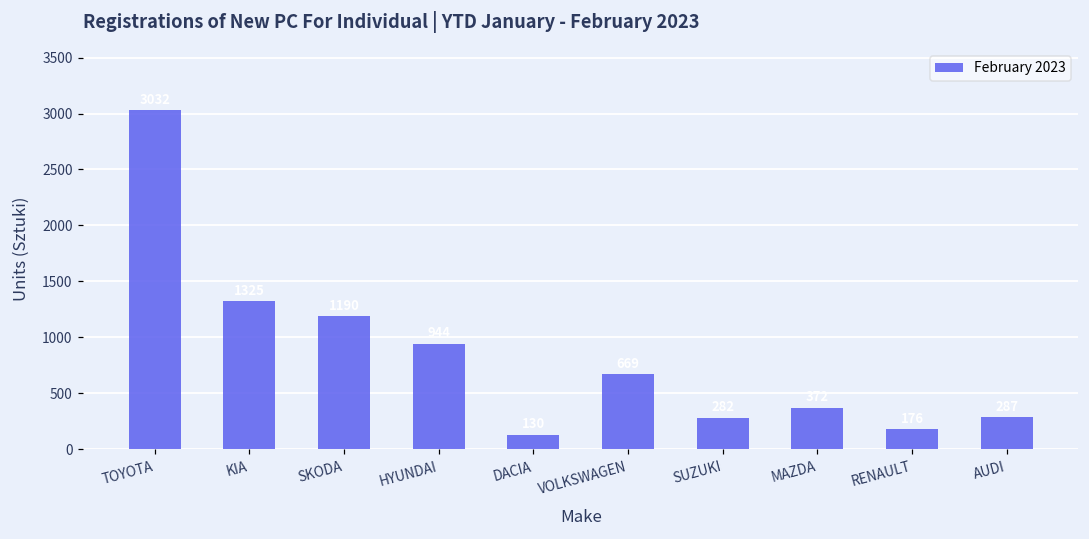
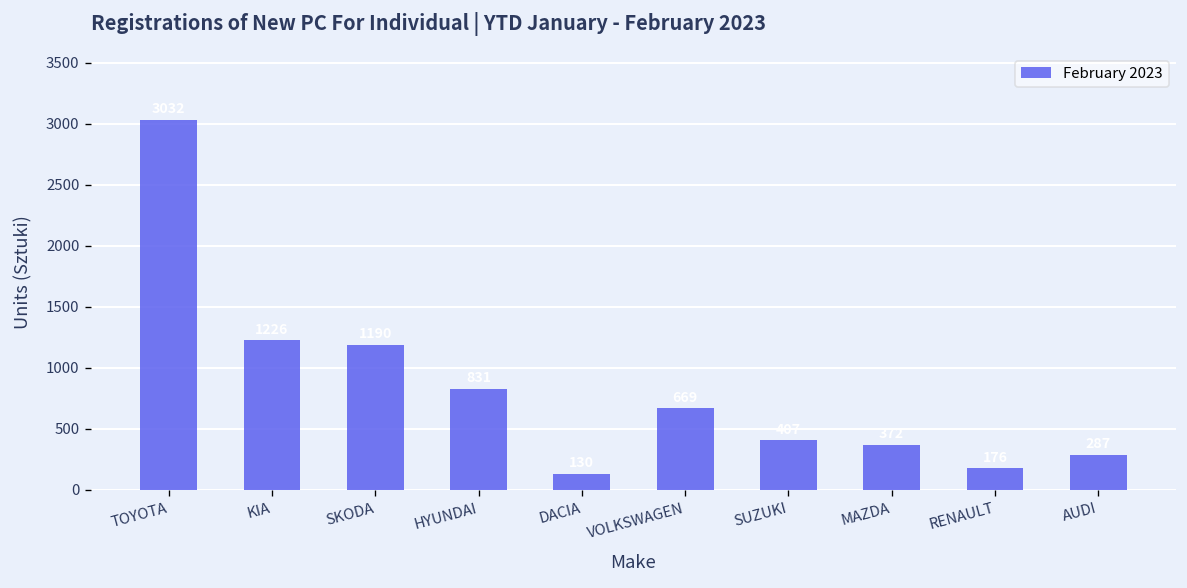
KIA: 1330 -> 1230
HYUNDAI: 940 -> 830
SUZUKI: 280 -> 410
